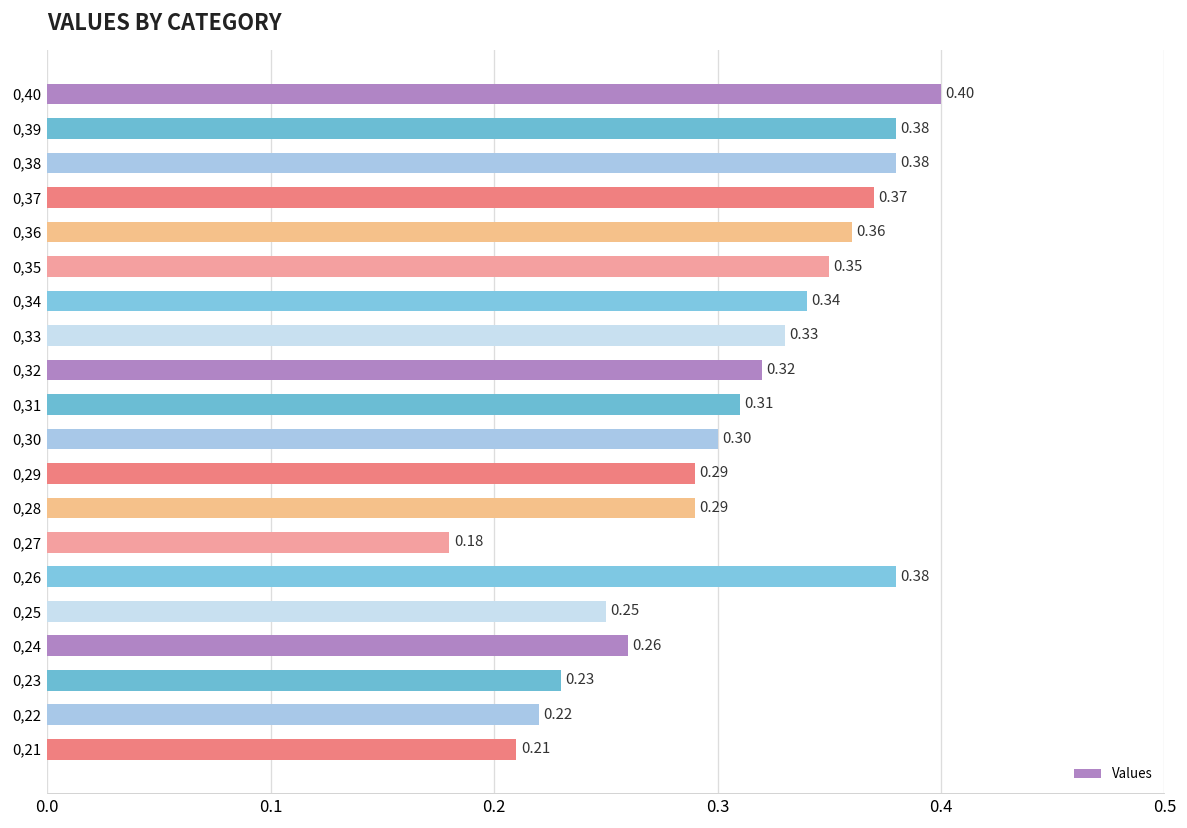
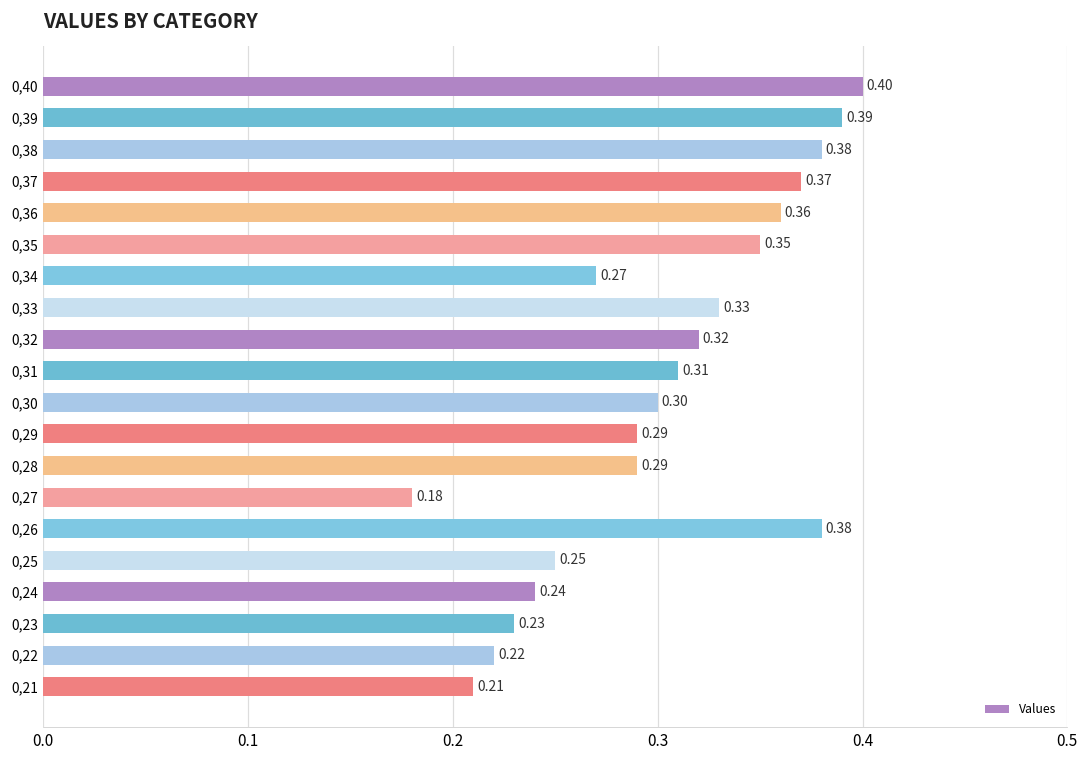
0,39: 0.38 -> 0.39
0,34: 0.34 -> 0.27
0,24: 0.26 -> 0.24
